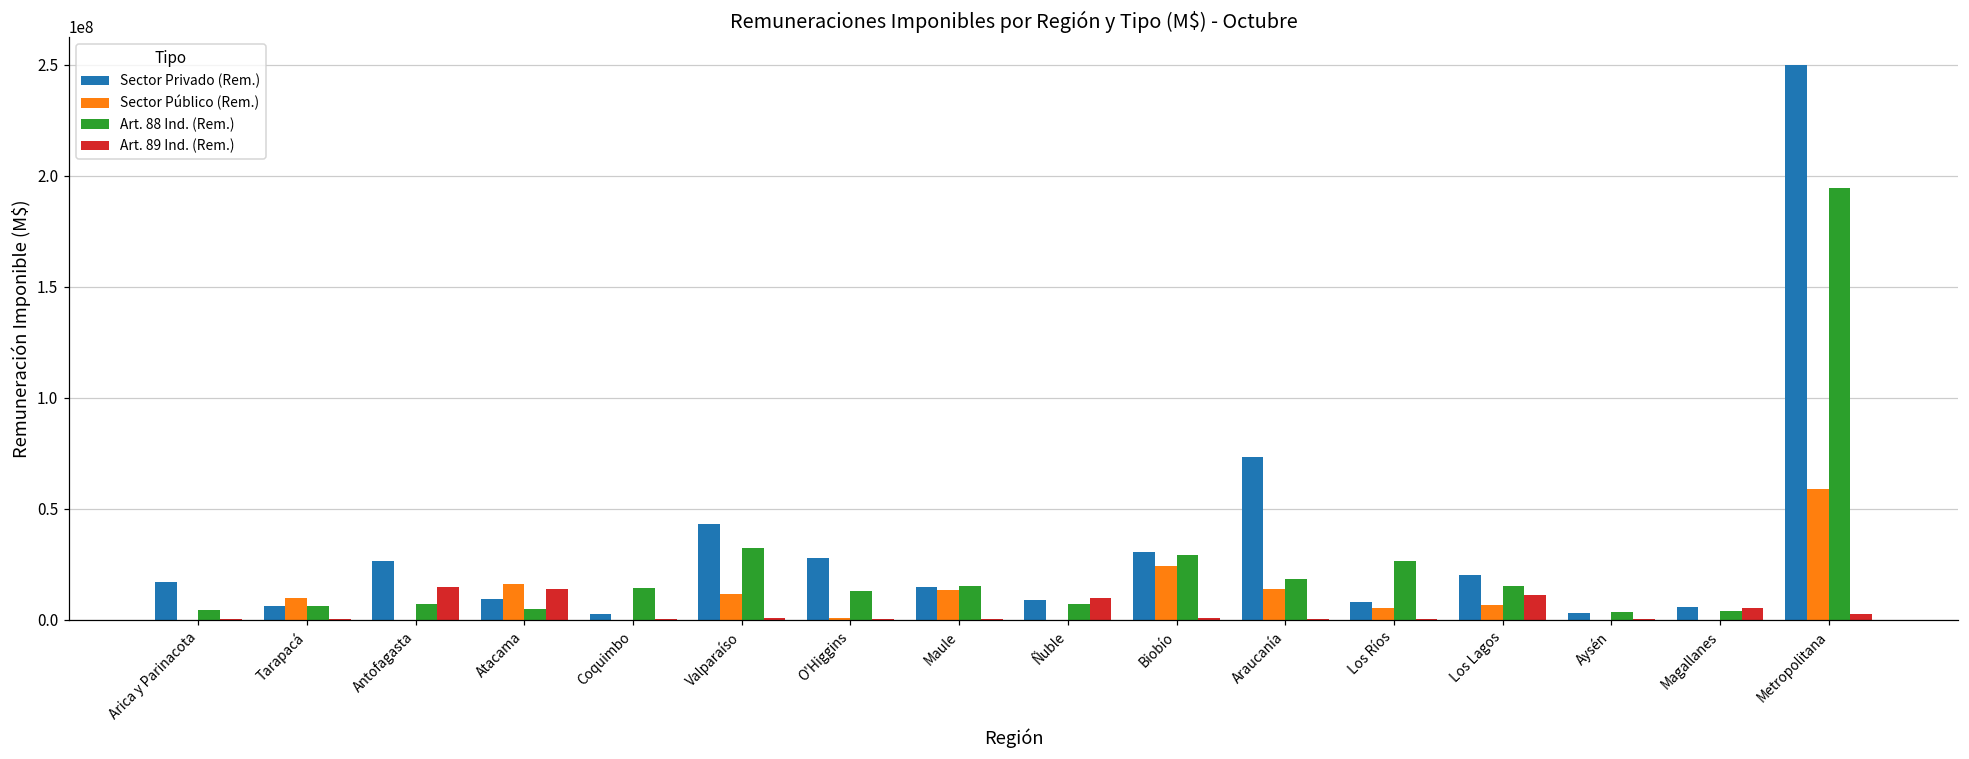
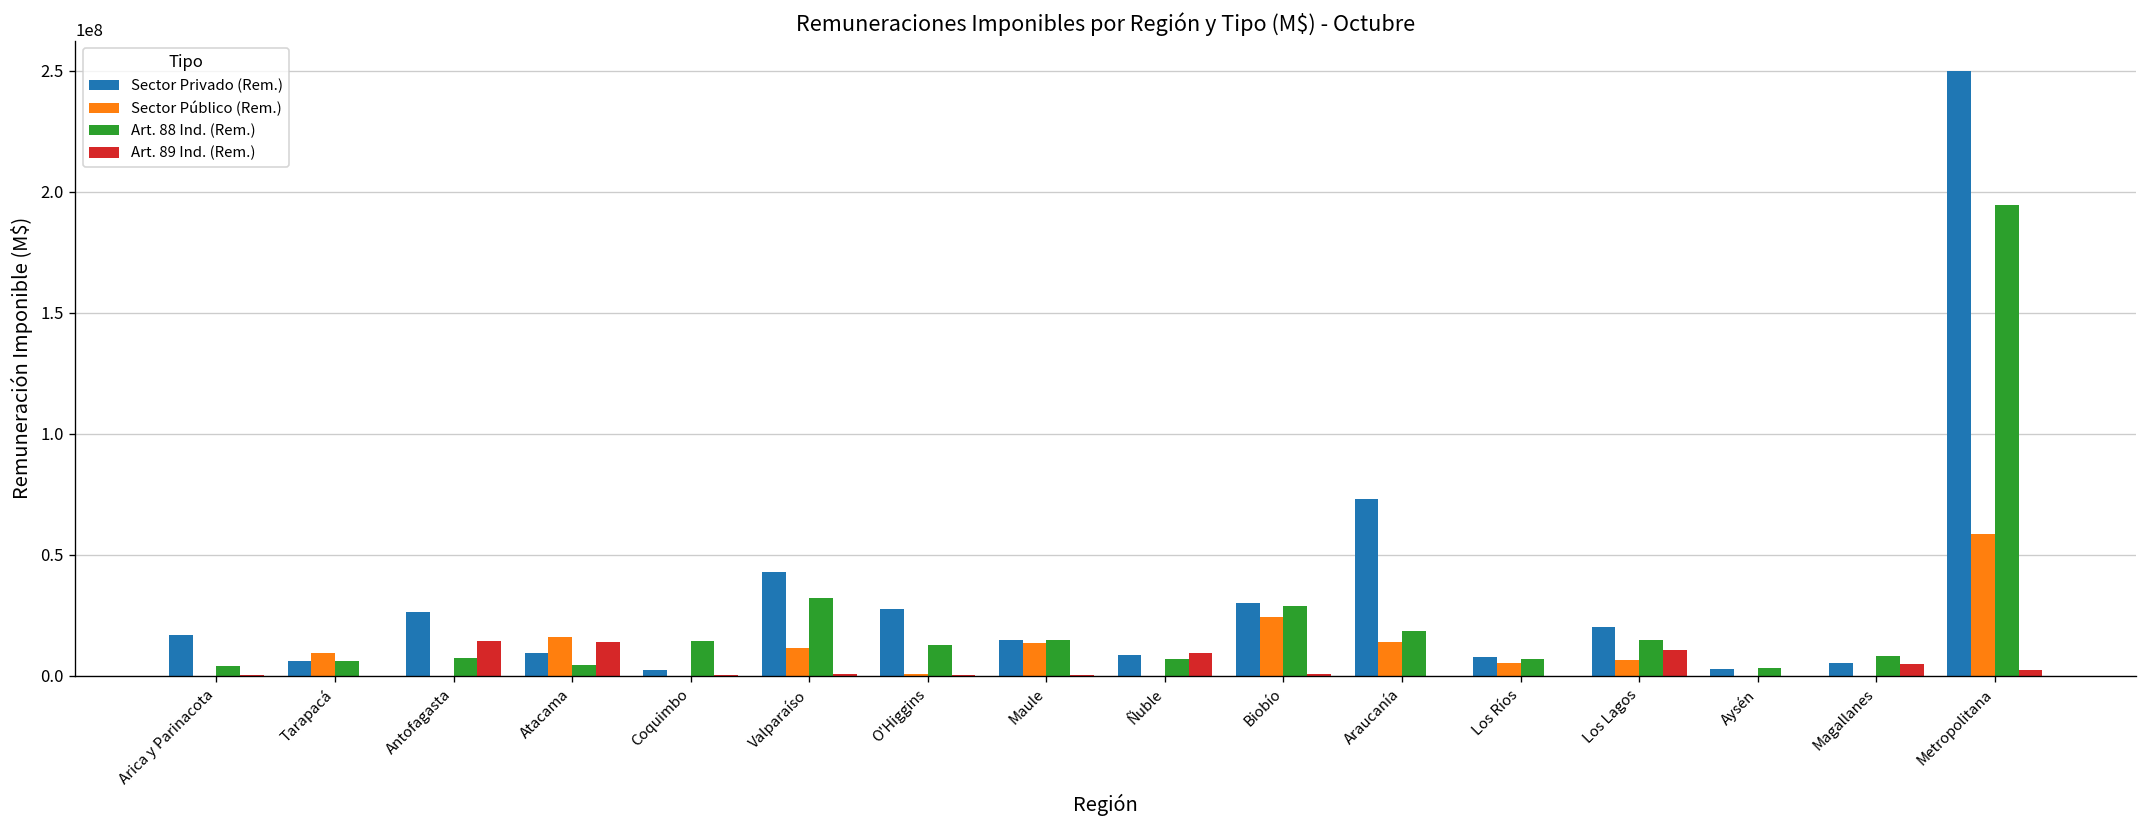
Art. 88 Ind. (Rem.), Los Ríos: 27000000 -> 7000000
Art. 88 Ind. (Rem.), Magallanes: 4000000 -> 8000000
